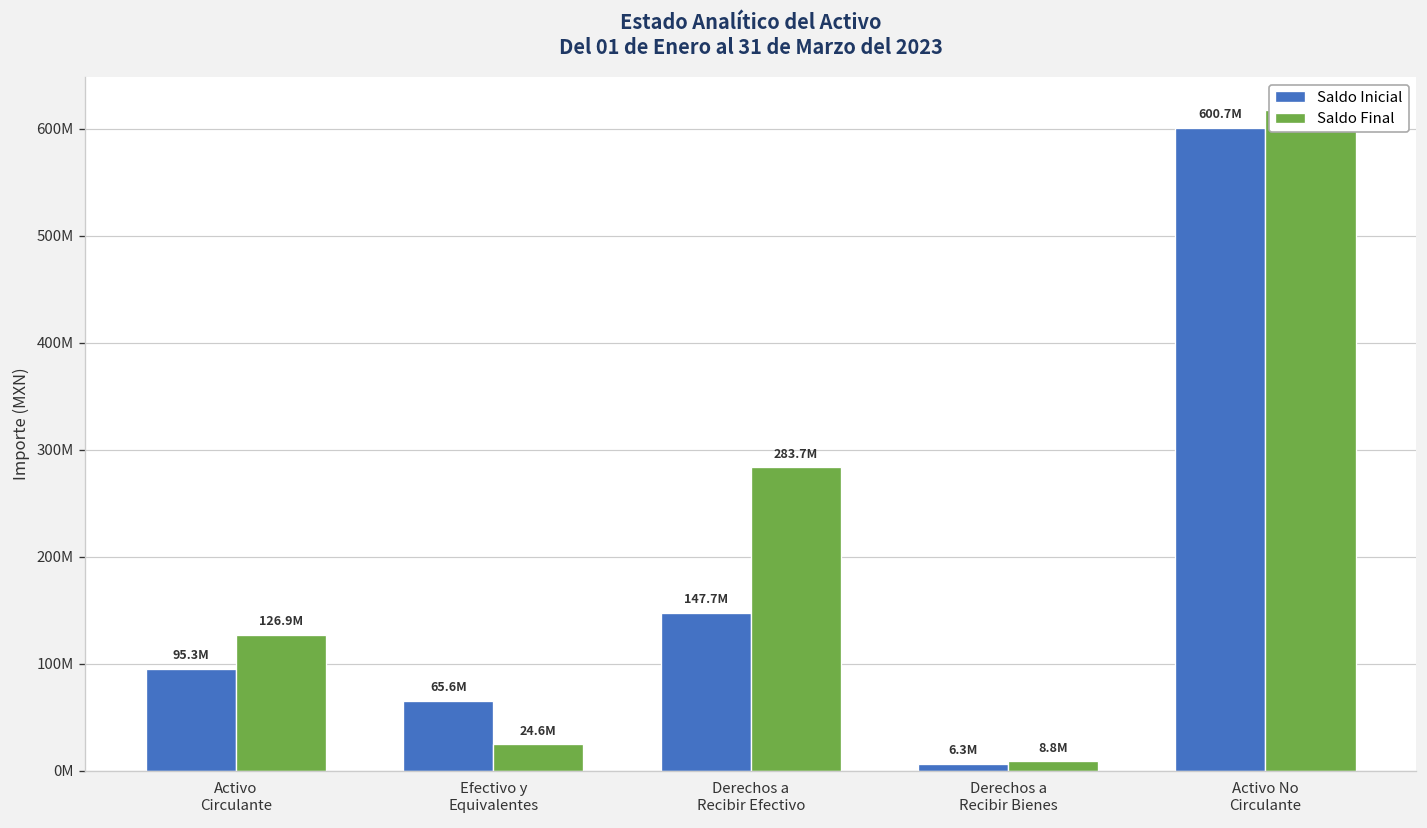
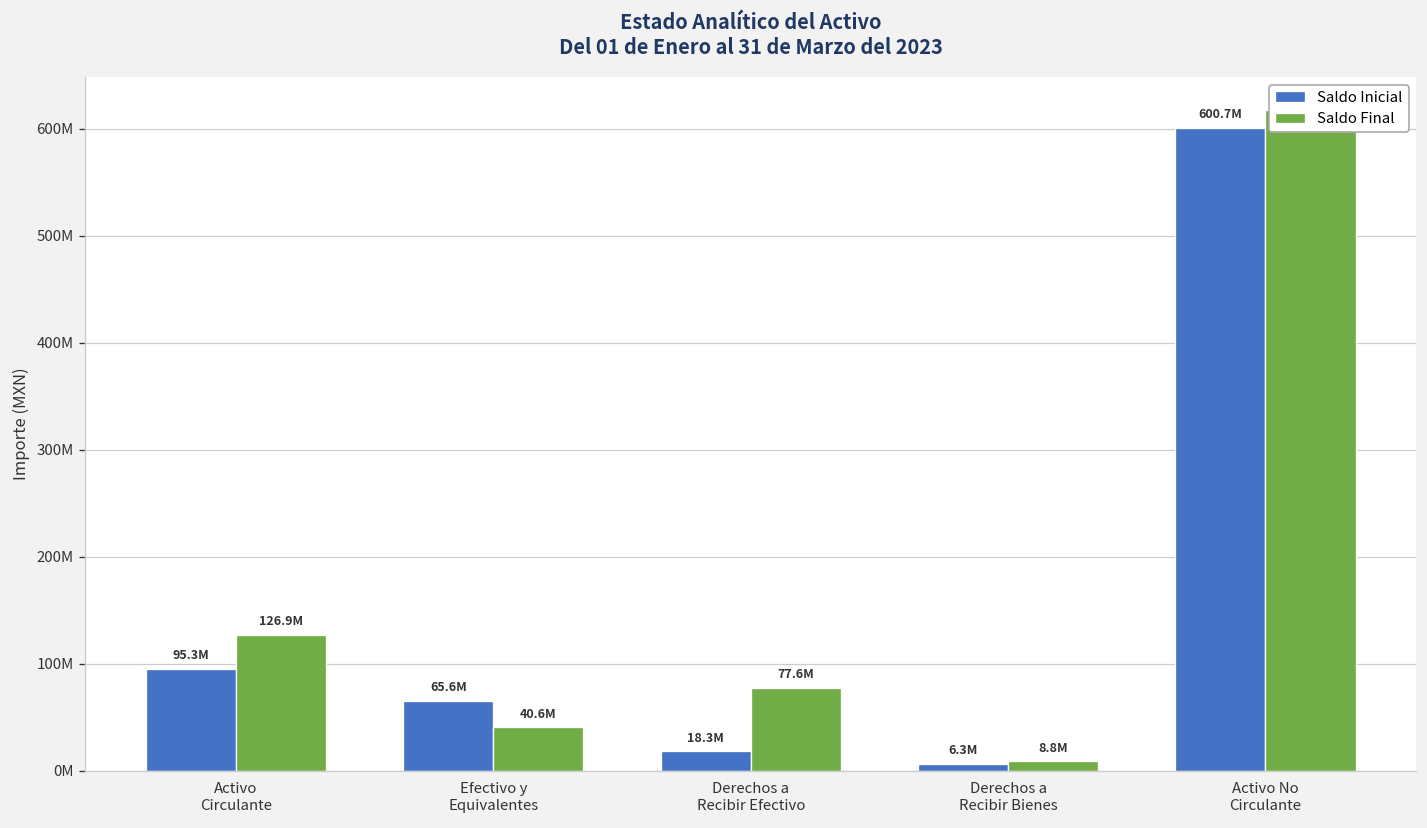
Saldo Final, Efectivo y Equivalentes: 24.6M -> 40.6M
Saldo Inicial, Derechos a Recibir Efectivo: 147.7M -> 18.3M
Saldo Final, Derechos a Recibir Efectivo: 283.7M -> 77.6M
